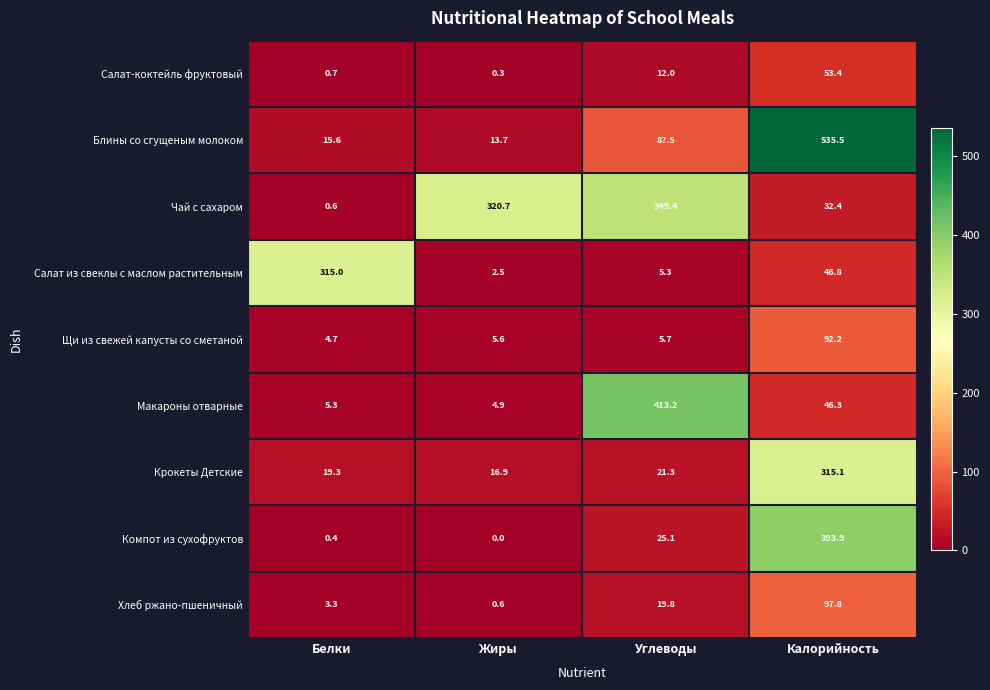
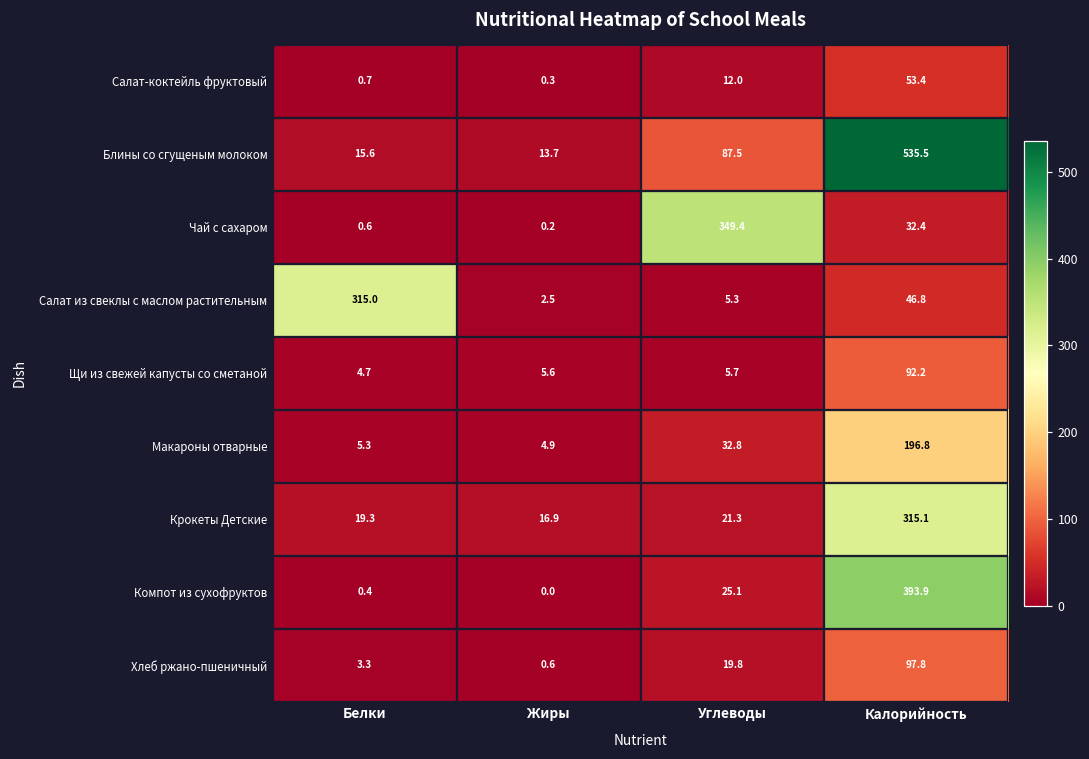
Чай с сахаром, Жиры: 320.7 -> 0.2
Макароны отварные, Углеводы: 413.2 -> 32.8
Макароны отварные, Калорийность: 46.3 -> 196.8
